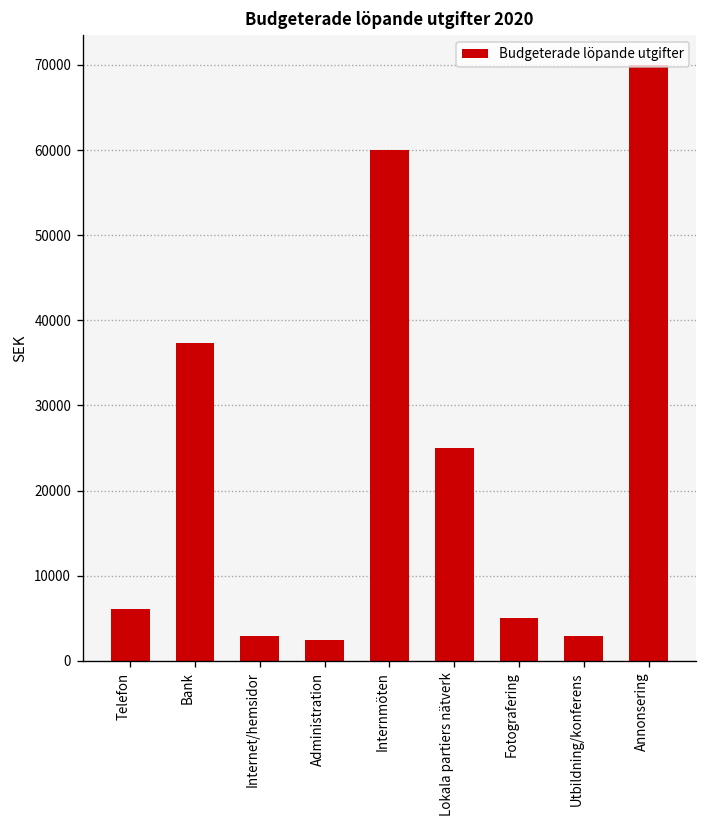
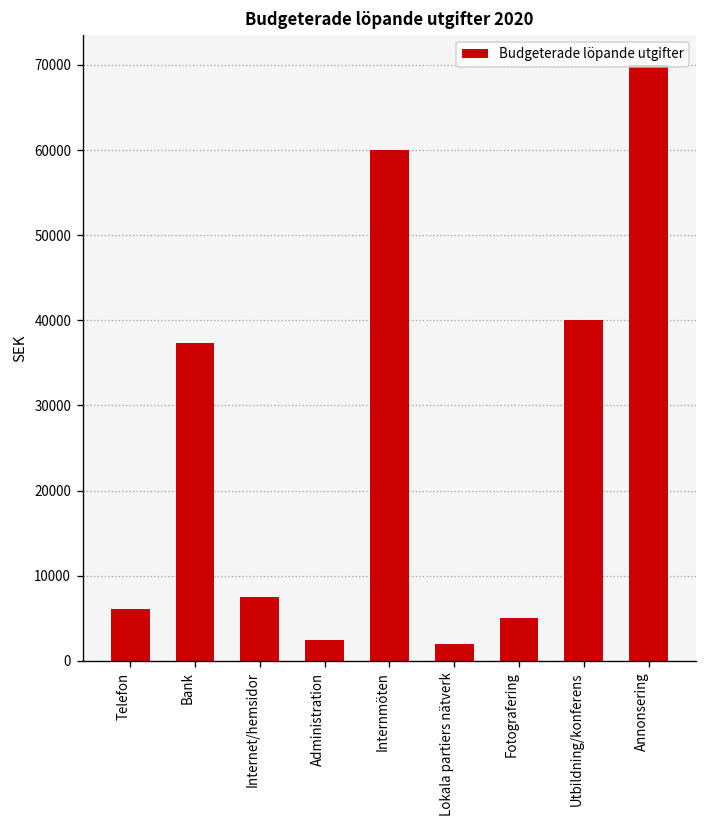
Internet/hemsidor: 3000 -> 8000
Lokala partiers nätverk: 25000 -> 2000
Utbildning/konferens: 3000 -> 40000
